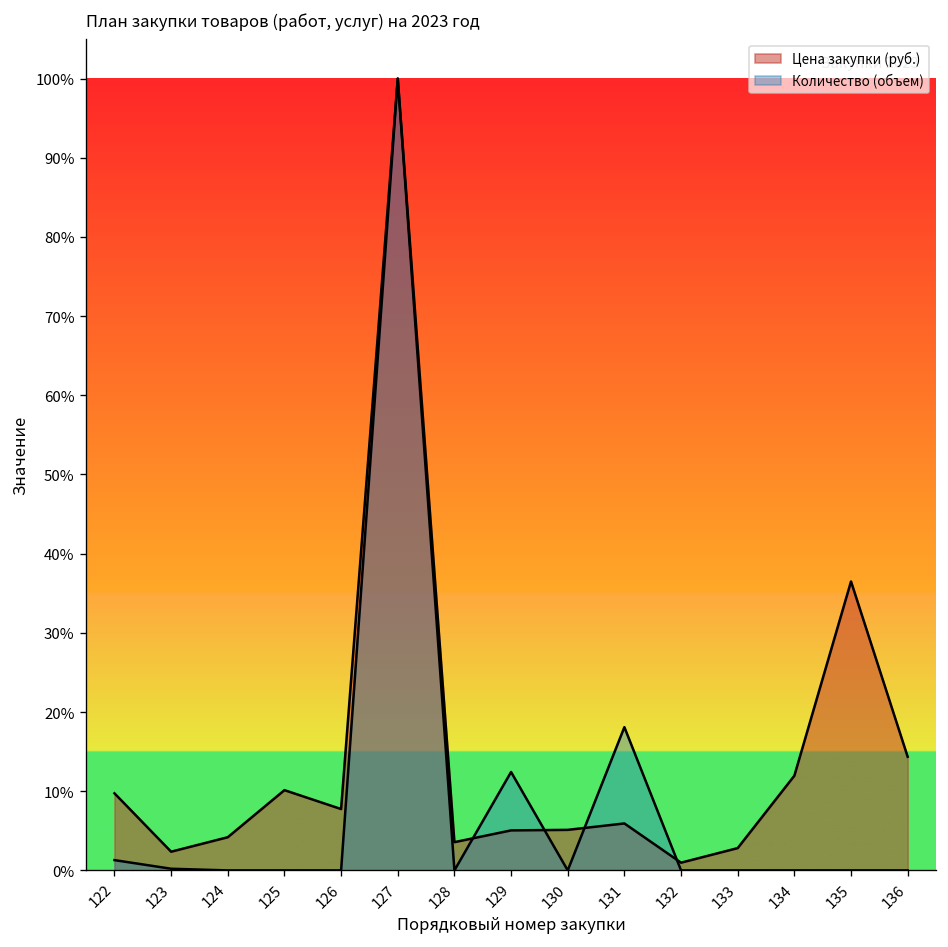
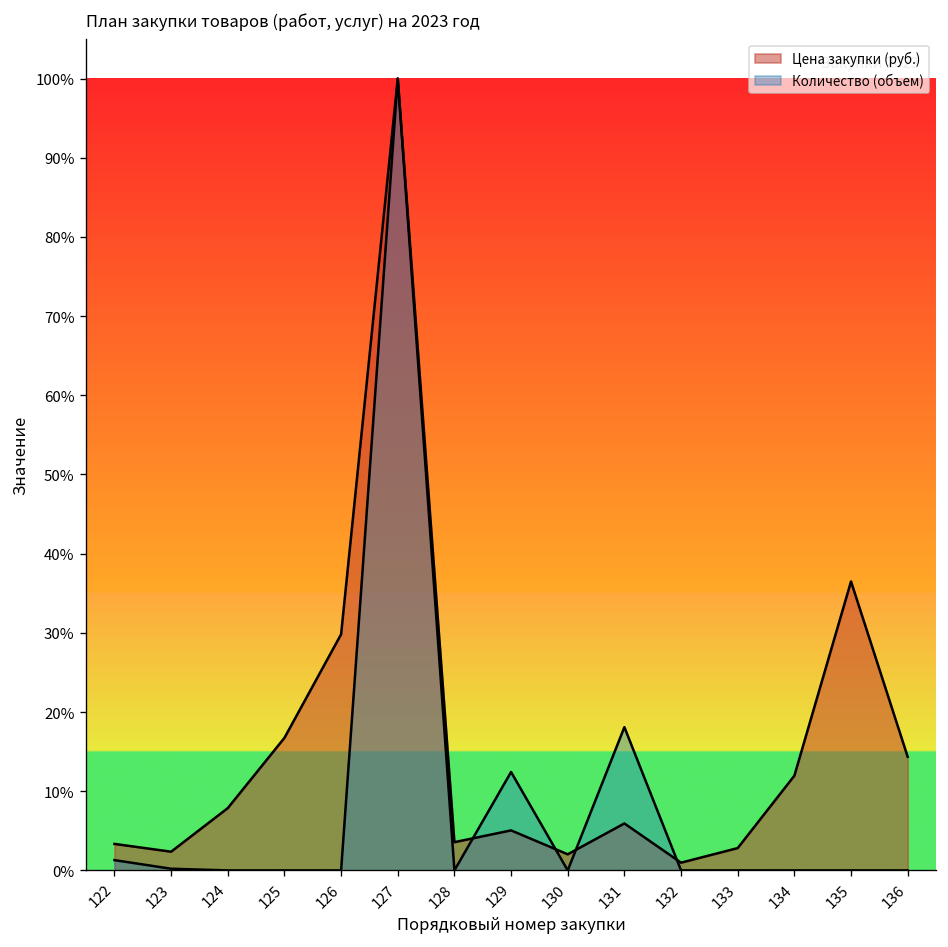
Цена закупки (руб.), 122: 10% -> 3%
Цена закупки (руб.), 124: 4% -> 8%
Цена закупки (руб.), 125: 10% -> 17%
Цена закупки (руб.), 126: 8% -> 30%
Цена закупки (руб.), 130: 5% -> 2%
